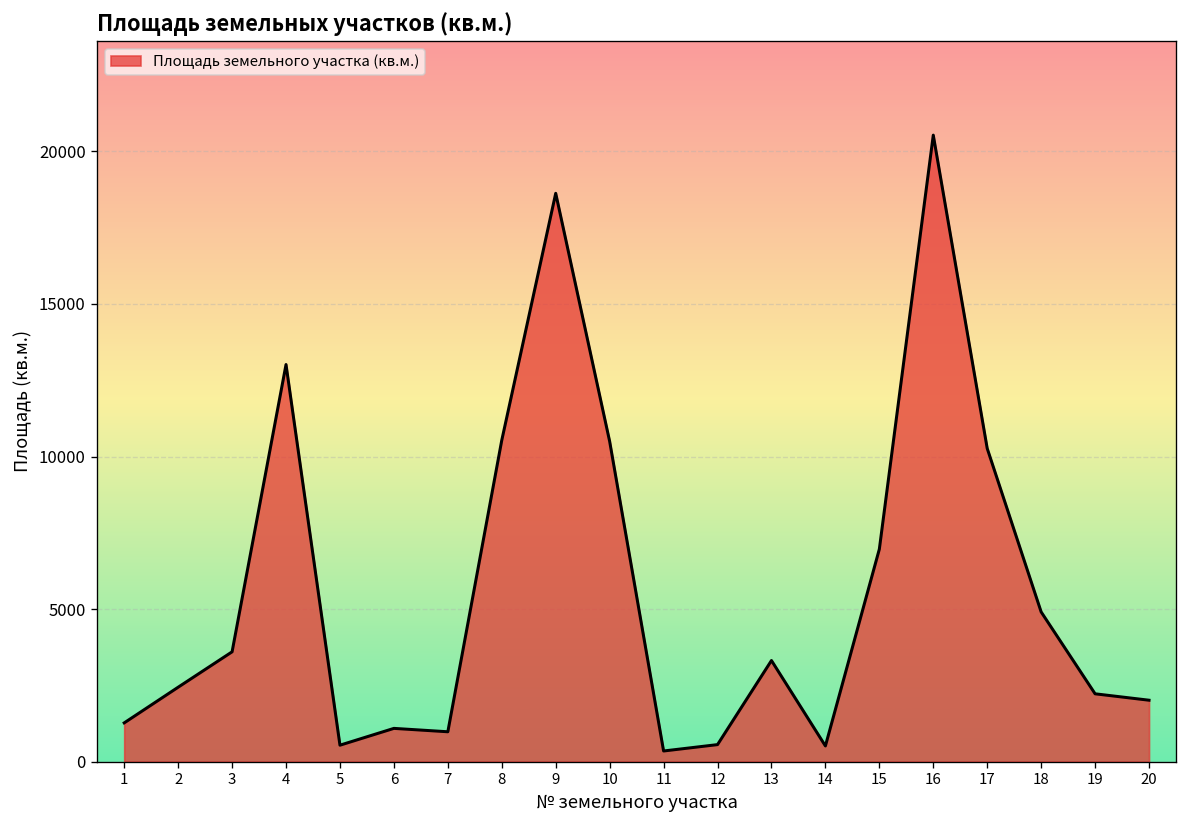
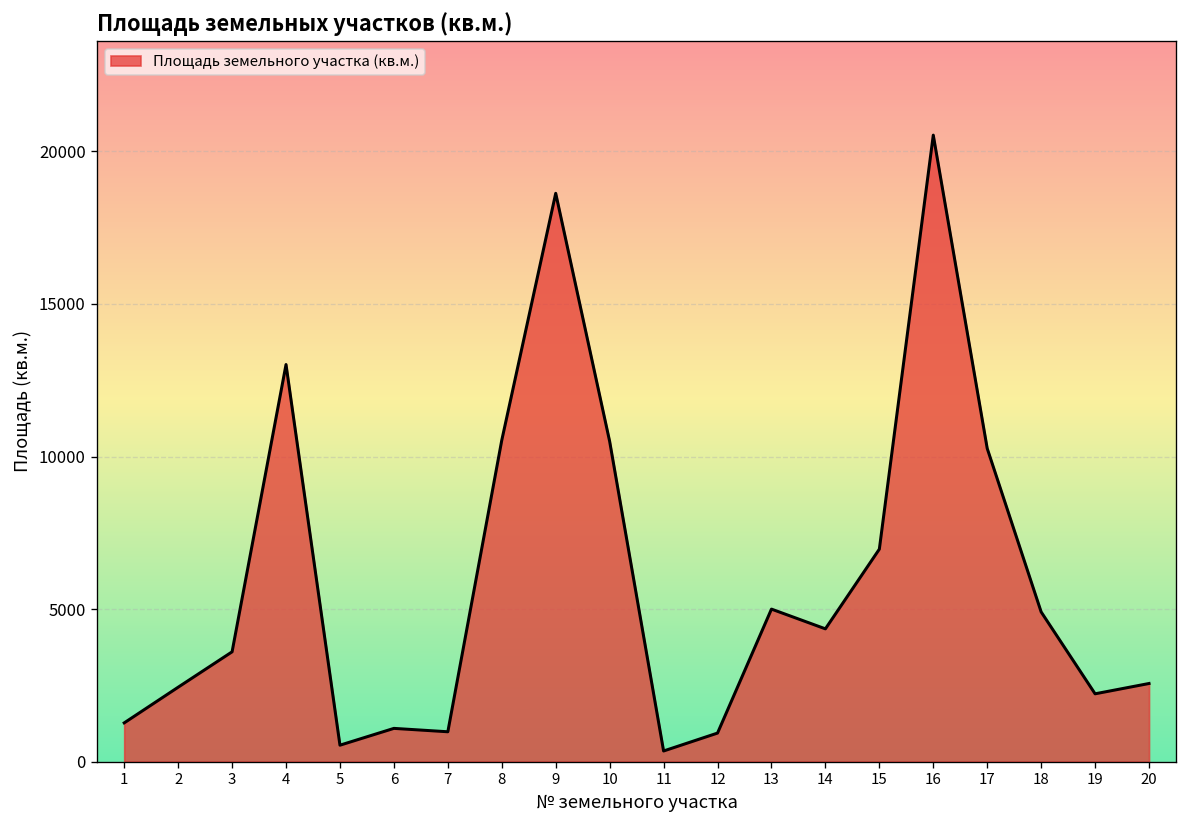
12: 600 -> 900
13: 3300 -> 5000
14: 500 -> 4400
20: 2000 -> 2600
